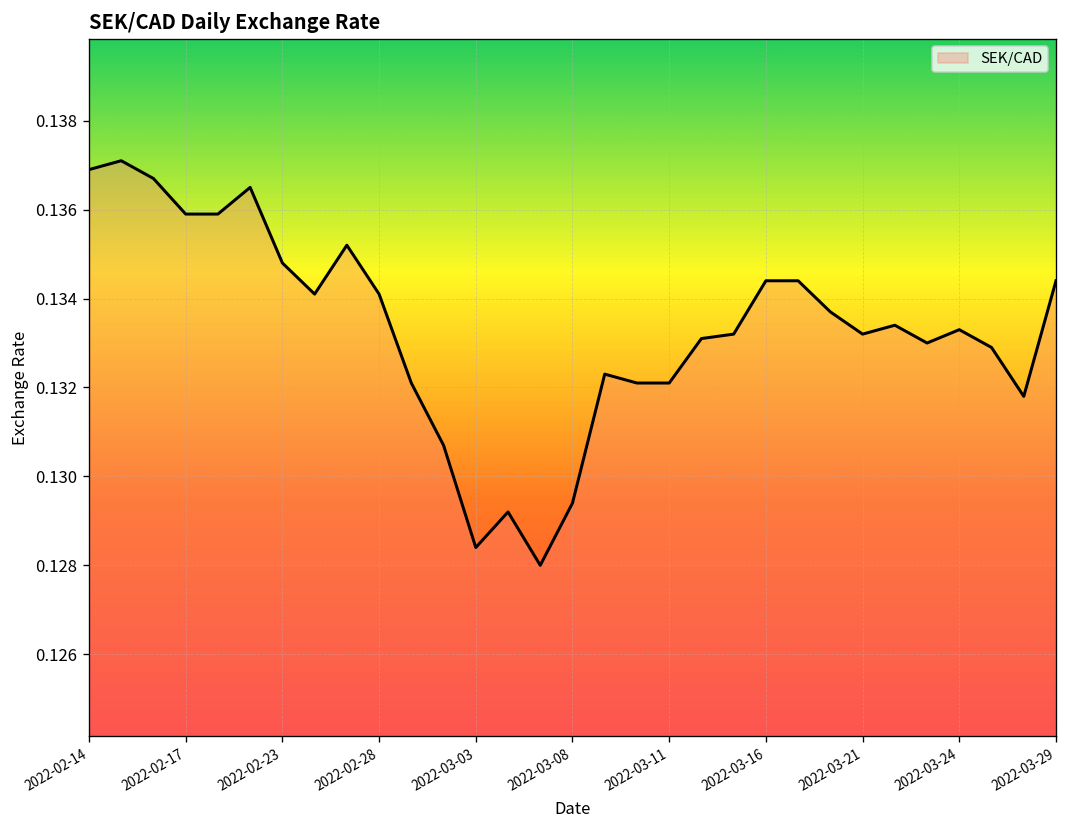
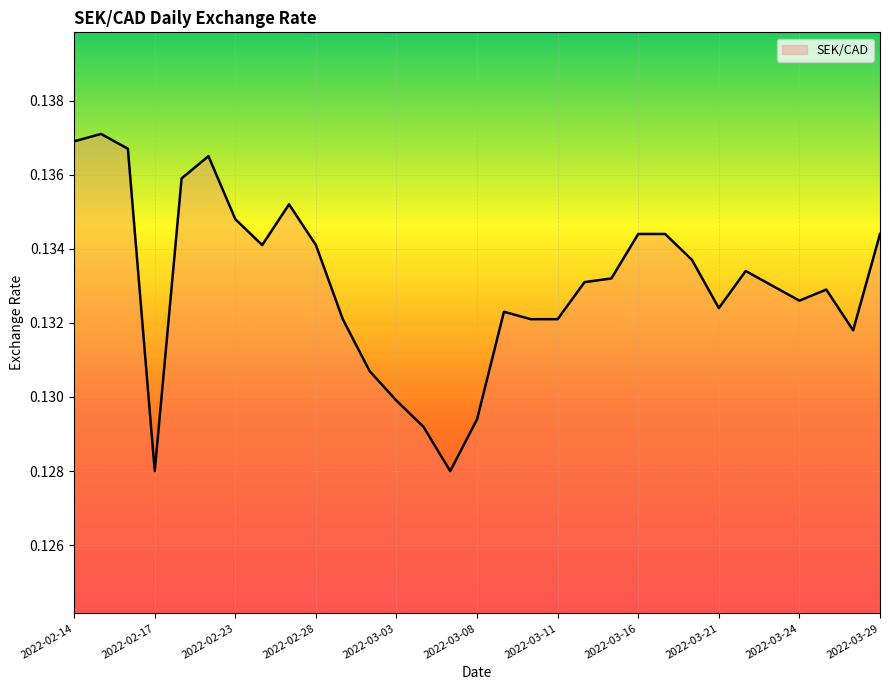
2022-02-17: 0.1359 -> 0.1280
2022-03-03: 0.1284 -> 0.1299
2022-03-21: 0.1332 -> 0.1324
2022-03-24: 0.1333 -> 0.1326
